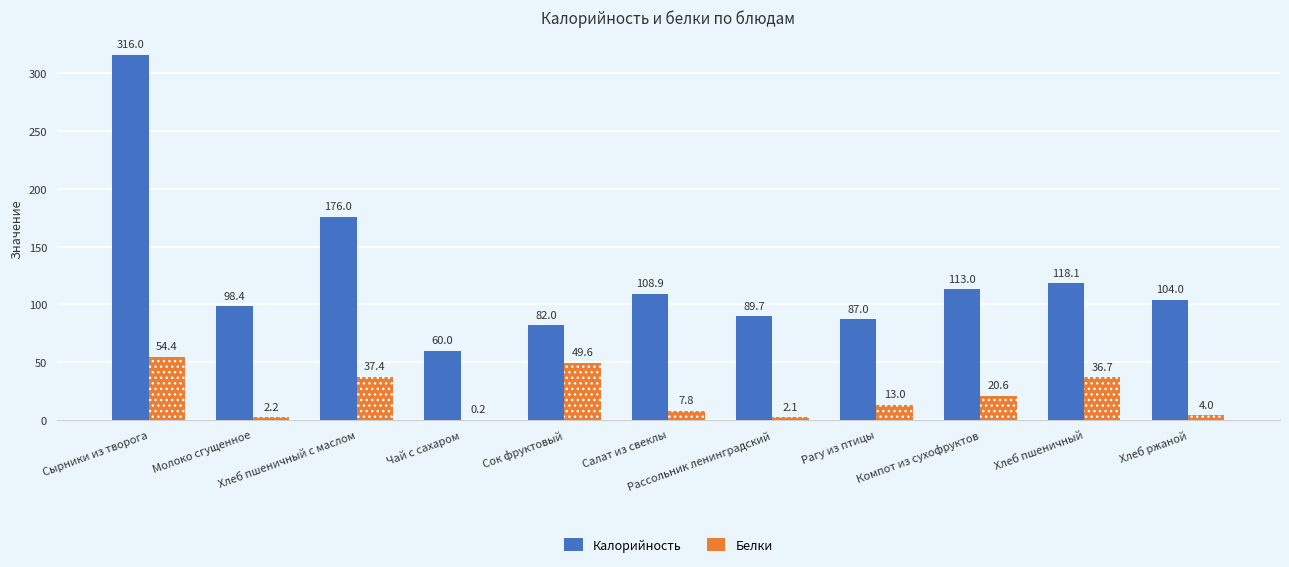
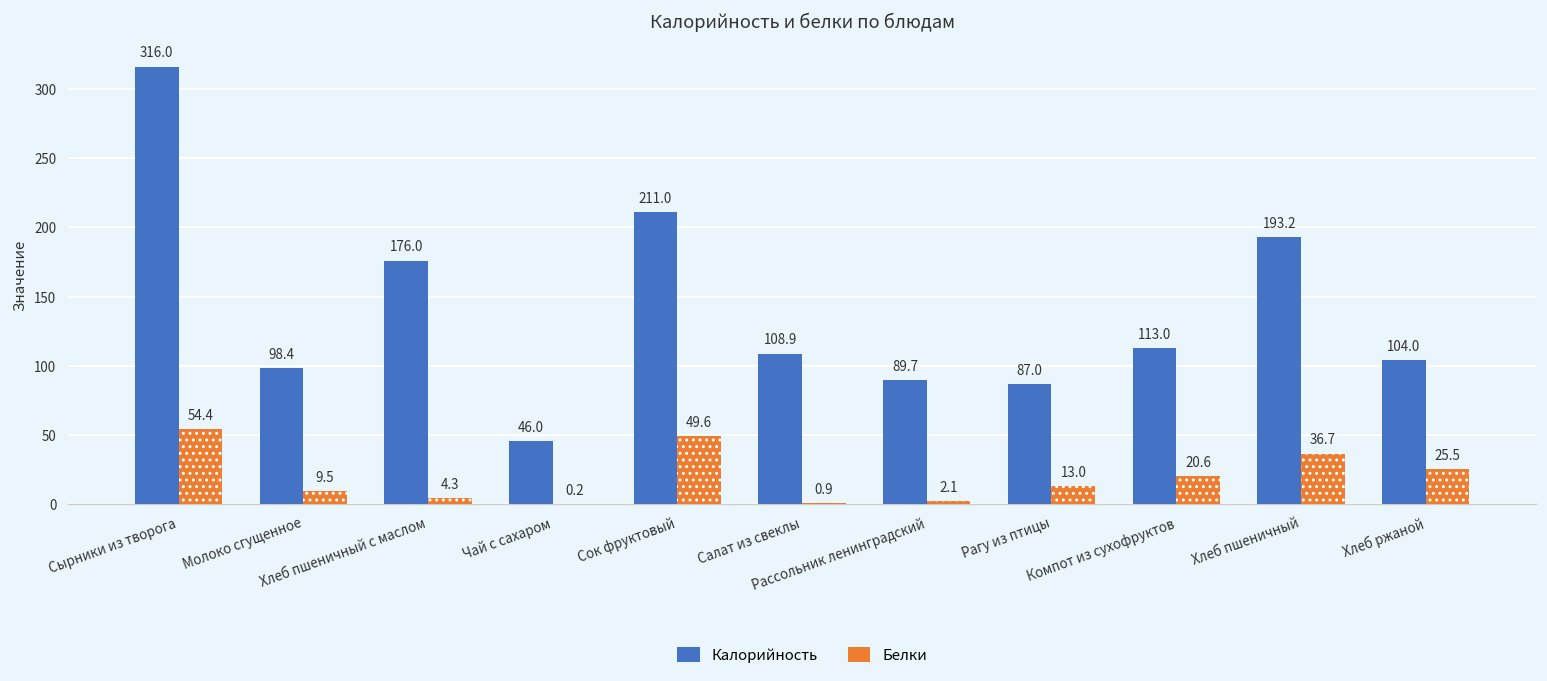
Белки, Молоко сгущенное: 2.2 -> 9.5
Белки, Хлеб пшеничный с маслом: 37.4 -> 4.3
Калорийность, Чай с сахаром: 60.0 -> 46.0
Калорийность, Сок фруктовый: 82.0 -> 211.0
Белки, Салат из свеклы: 7.8 -> 0.9
Калорийность, Хлеб пшеничный: 118.1 -> 193.2
Белки, Хлеб ржаной: 4.0 -> 25.5
